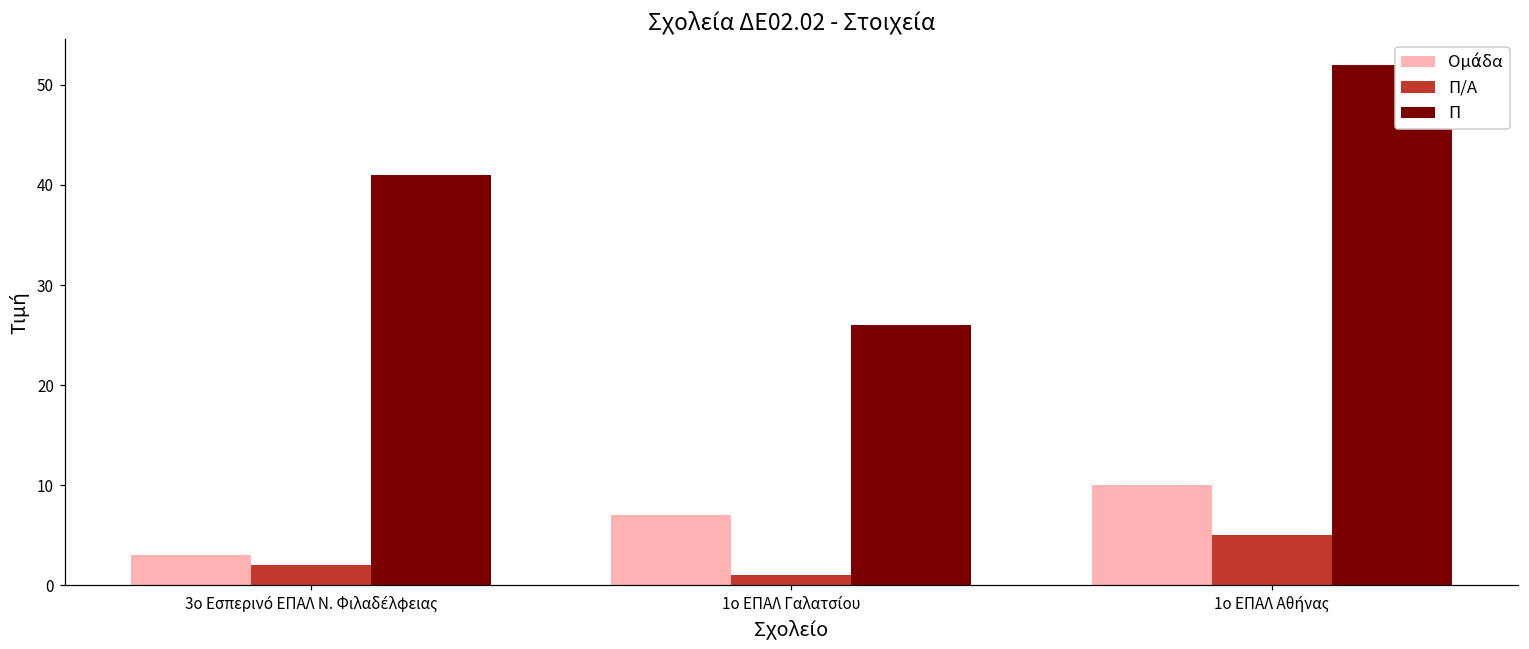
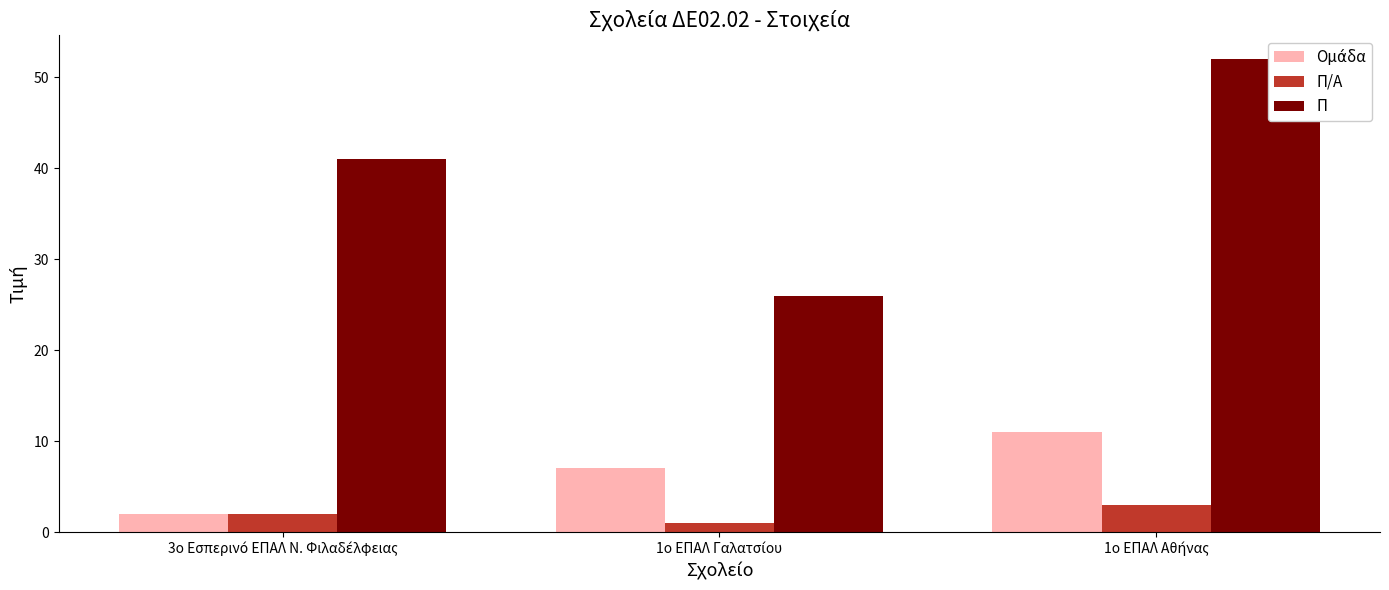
Ομάδα, 3ο Εσπερινό ΕΠΑΛ Ν. Φιλαδέλφειας: 3 -> 2
Ομάδα, 1ο ΕΠΑΛ Αθήνας: 10 -> 11
Π/Α, 1ο ΕΠΑΛ Αθήνας: 5 -> 3
